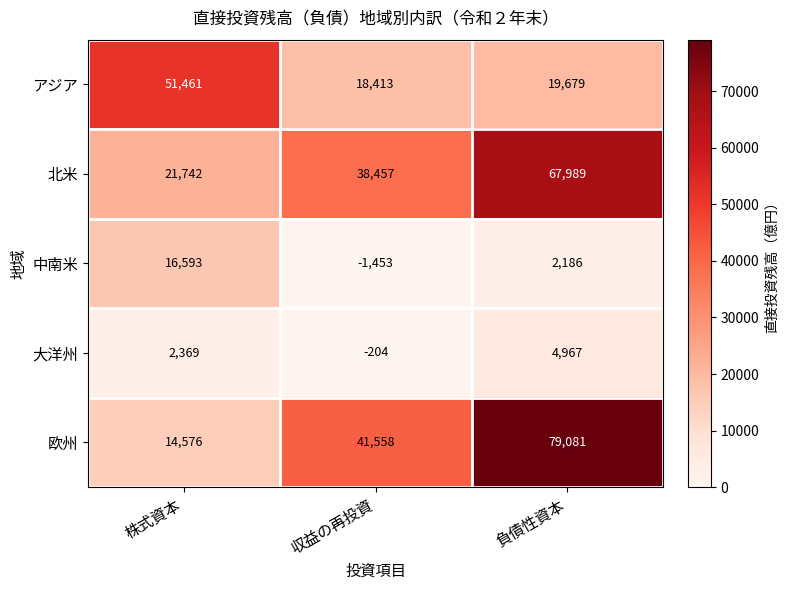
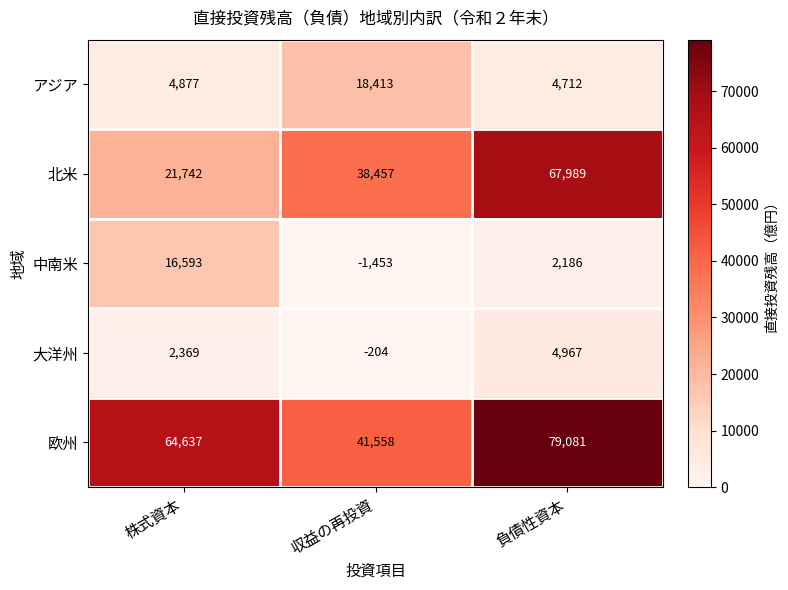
アジア, 株式資本: 51,461 -> 4,877
アジア, 負債性資本: 19,679 -> 4,712
欧州, 株式資本: 14,576 -> 64,637
